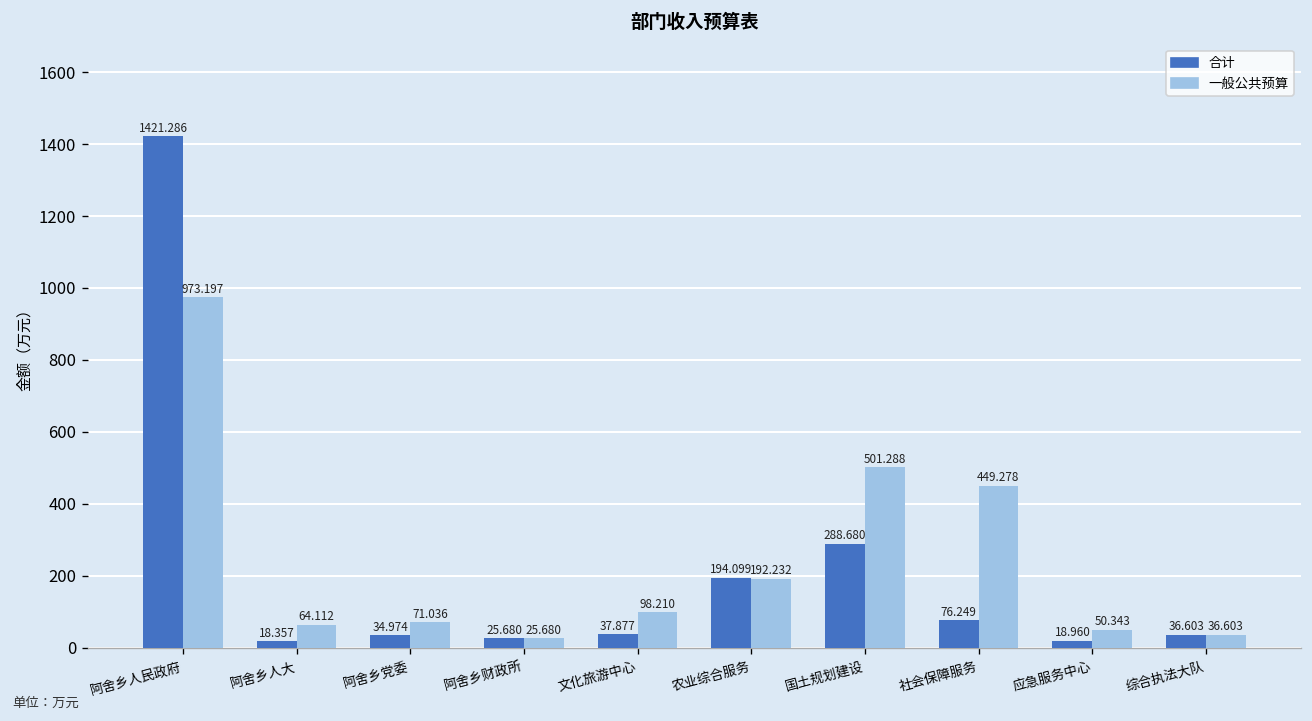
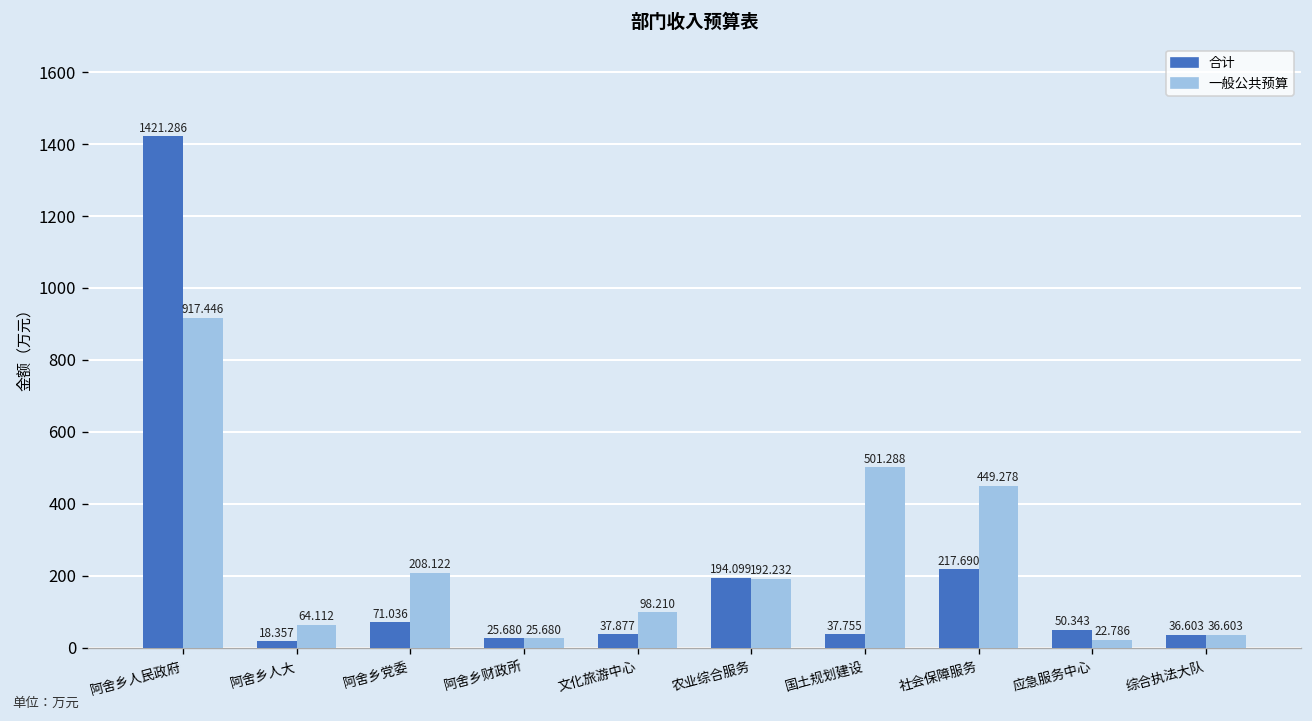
一般公共预算, 阿舍乡人民政府: 973.197 -> 917.446
合计, 阿舍乡党委: 34.974 -> 71.036
一般公共预算, 阿舍乡党委: 71.036 -> 208.122
合计, 国土规划建设: 288.680 -> 37.755
合计, 社会保障服务: 76.249 -> 217.690
合计, 应急服务中心: 18.960 -> 50.343
一般公共预算, 应急服务中心: 50.343 -> 22.786
